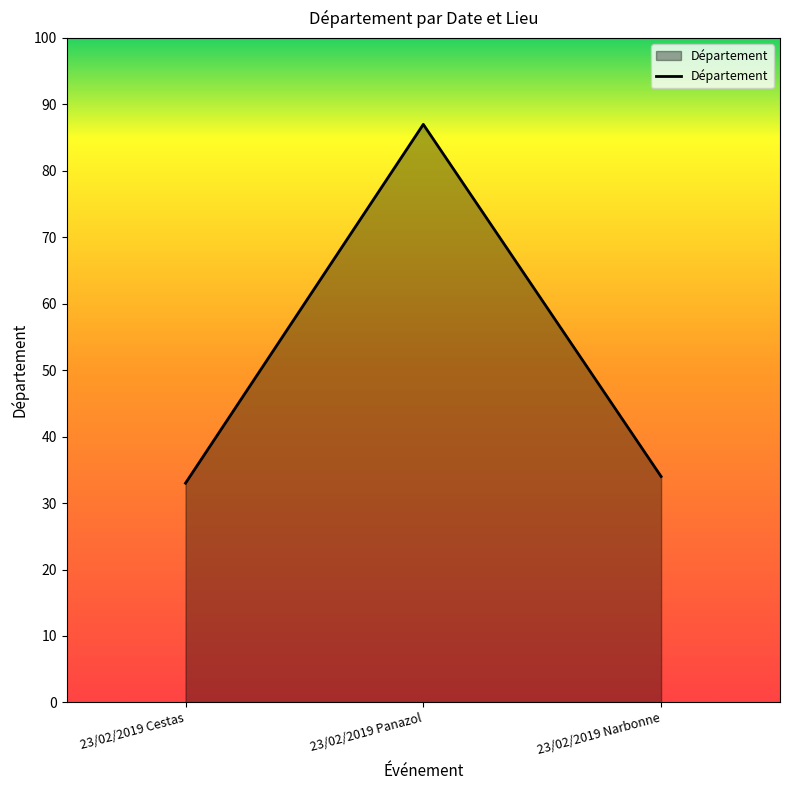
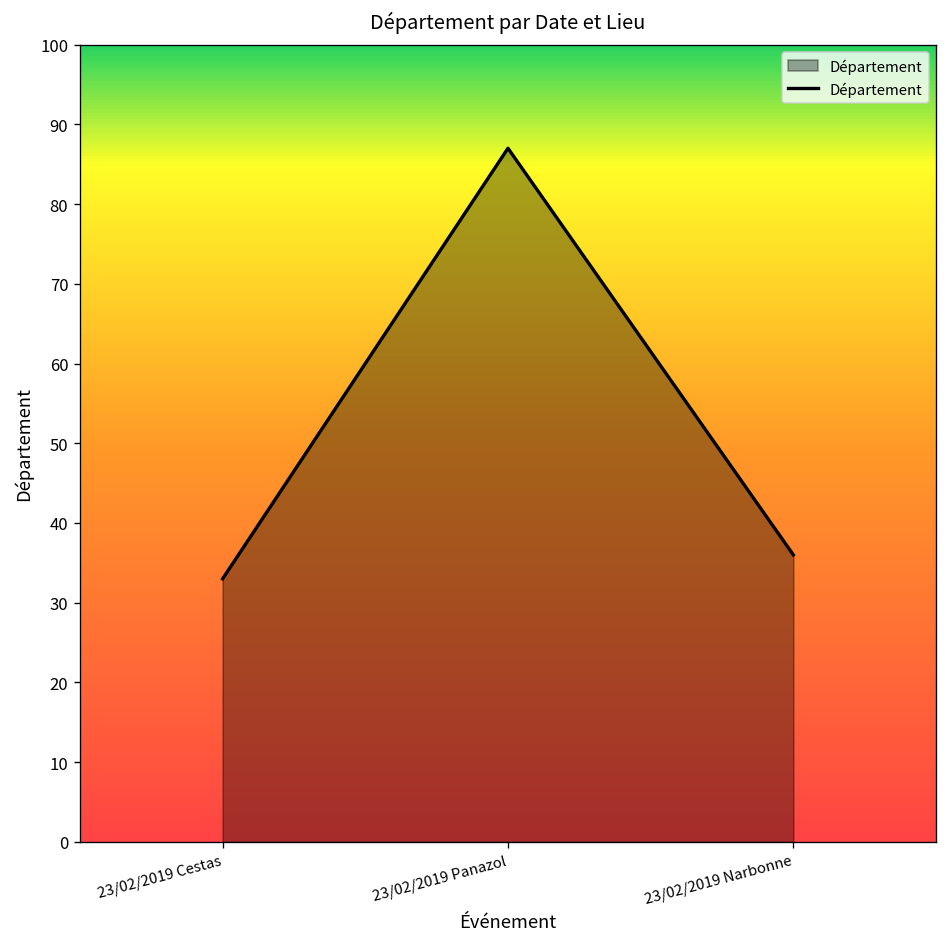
23/02/2019 Narbonne: 34 -> 36
